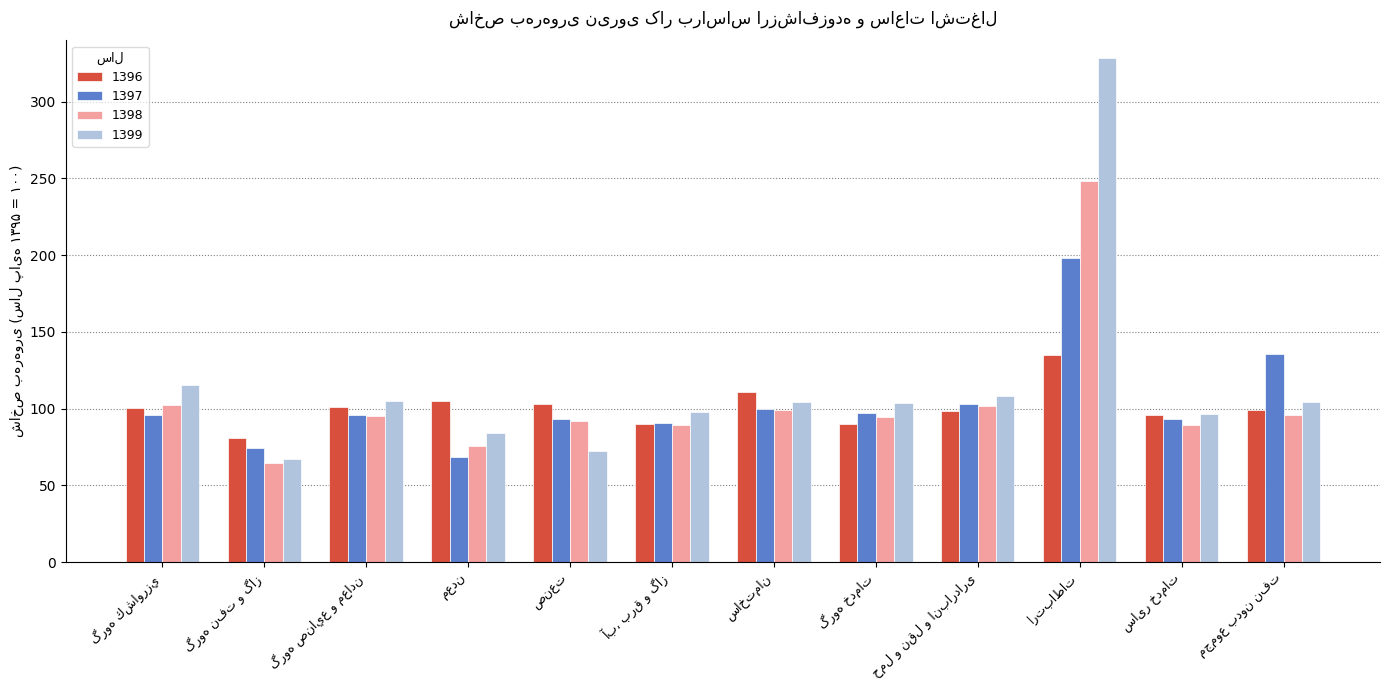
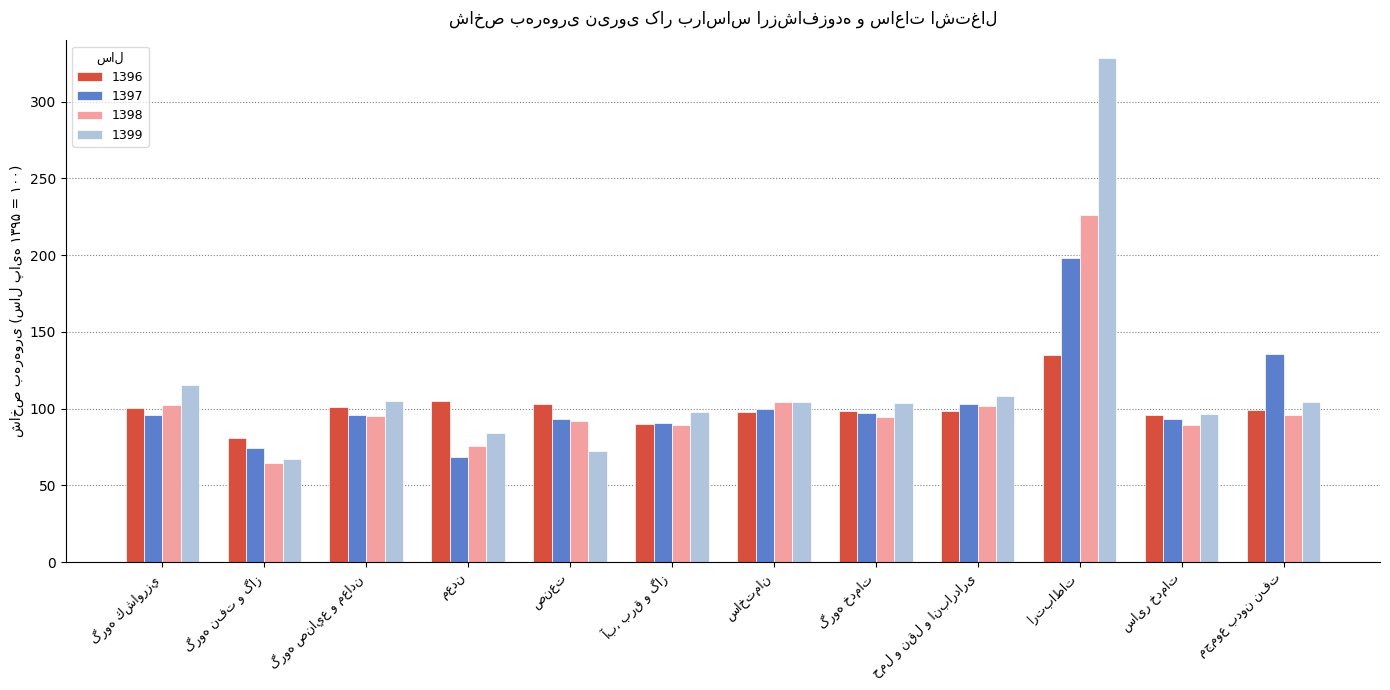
1396, ساختمان: 111 -> 98
1398, ساختمان: 99 -> 104
1396, گروه خدمات: 90 -> 98
1398, ارتباطات: 249 -> 226
